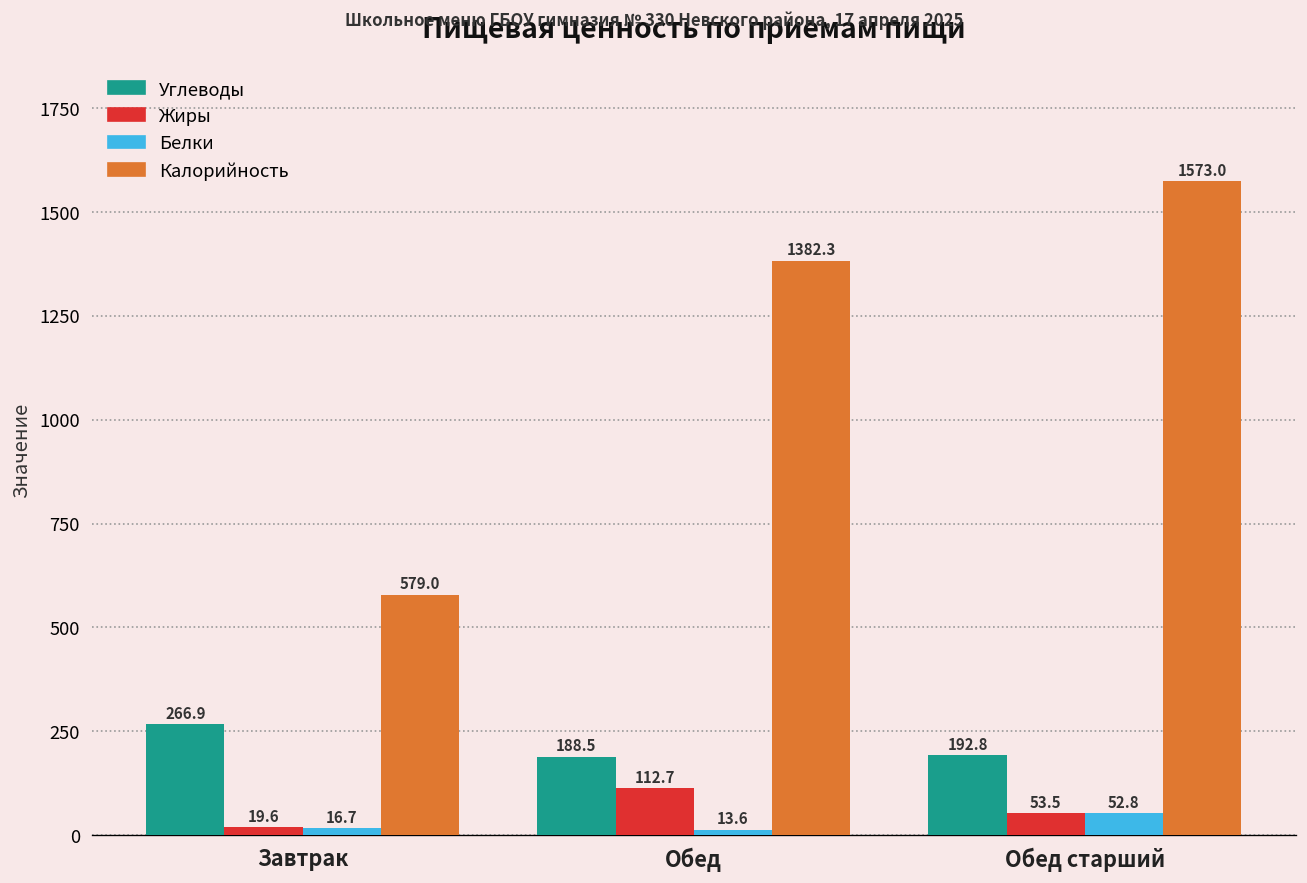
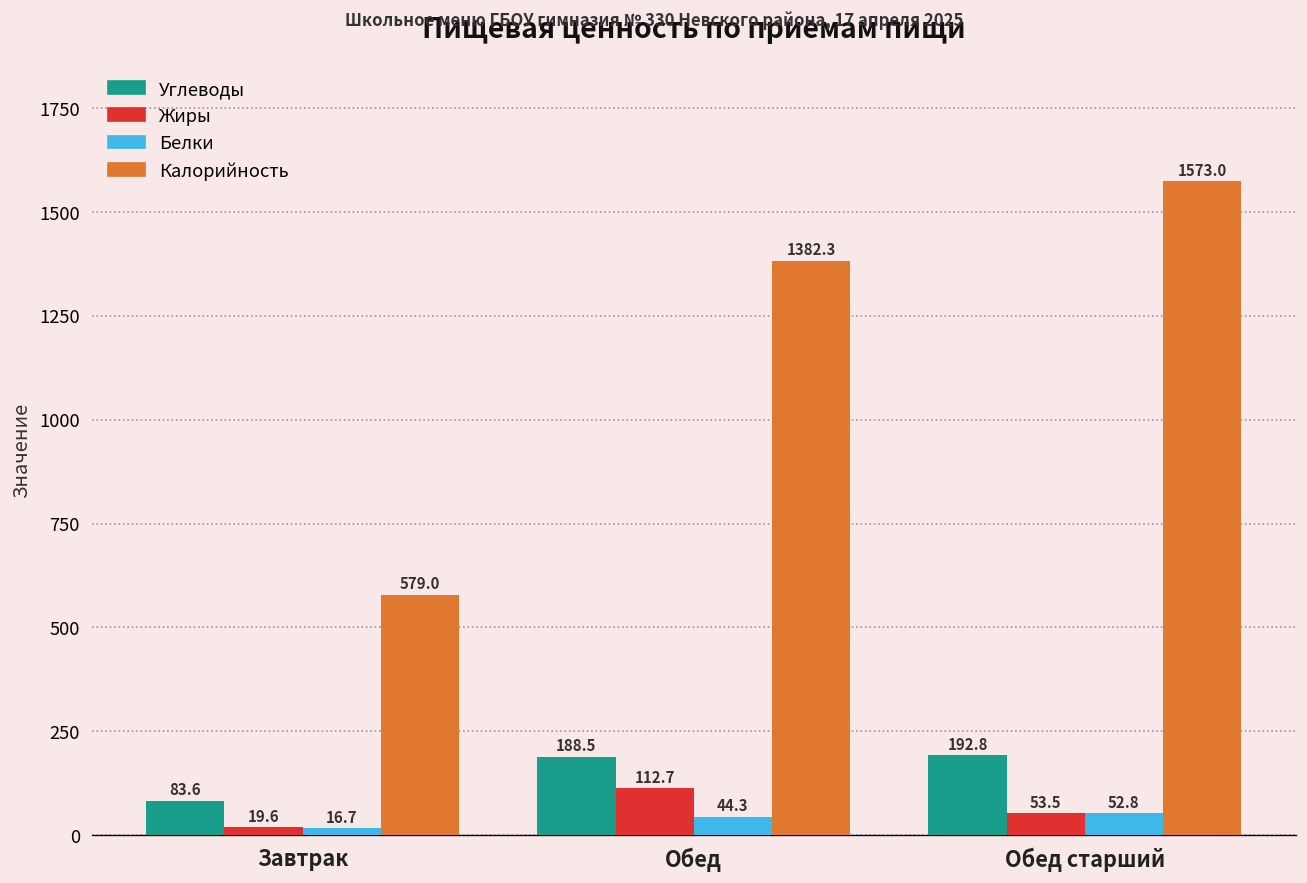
Углеводы, Завтрак: 266.9 -> 83.6
Белки, Обед: 13.6 -> 44.3
